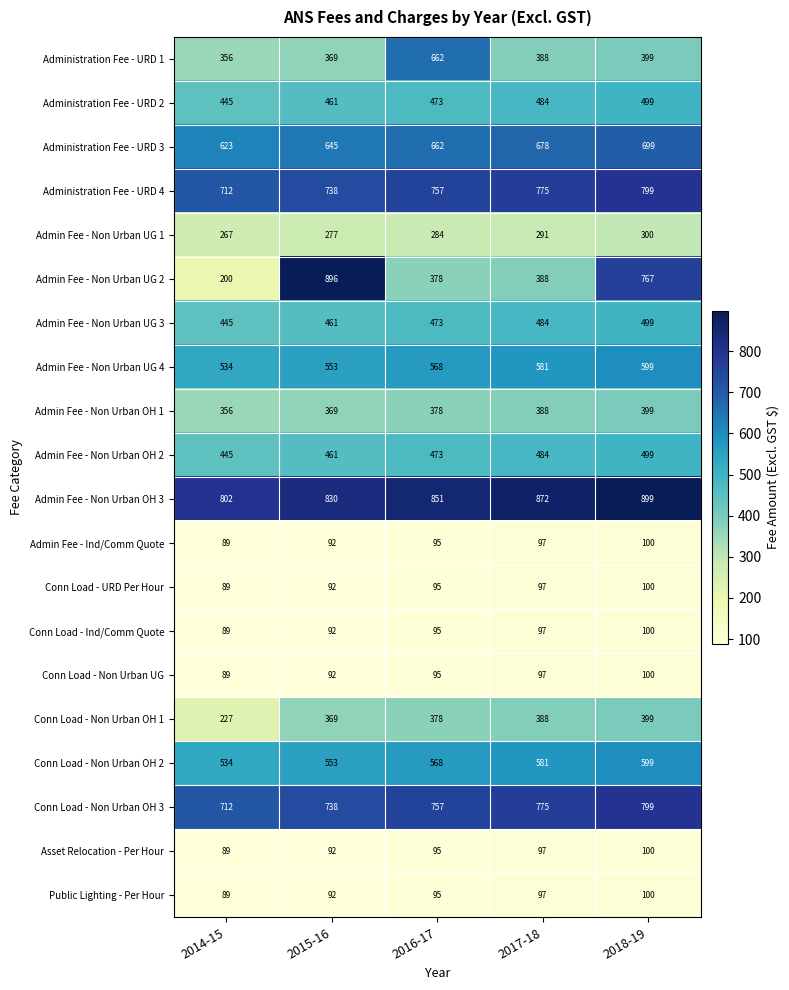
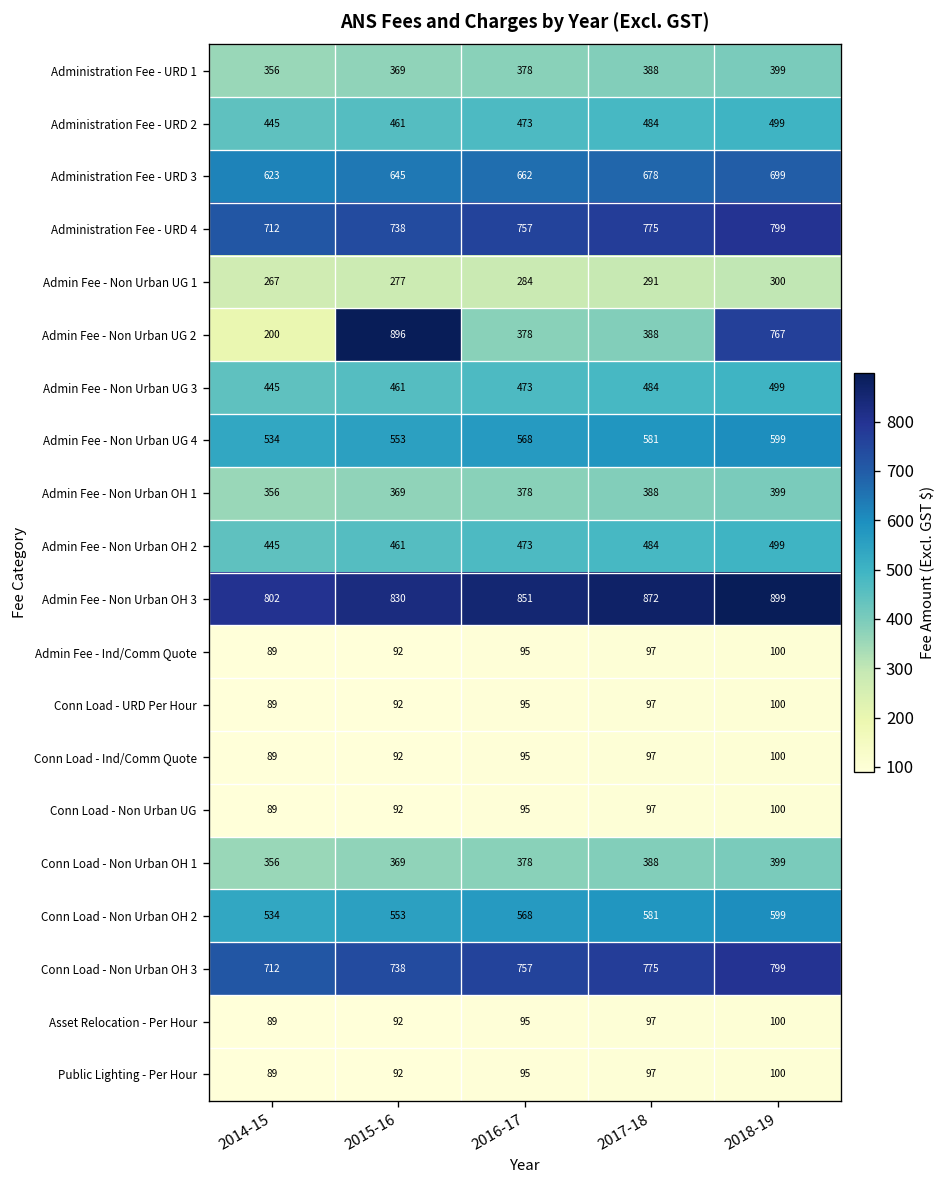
Administration Fee - URD 1, 2016-17: 662 -> 378
Conn Load - Non Urban OH 1, 2014-15: 227 -> 356
